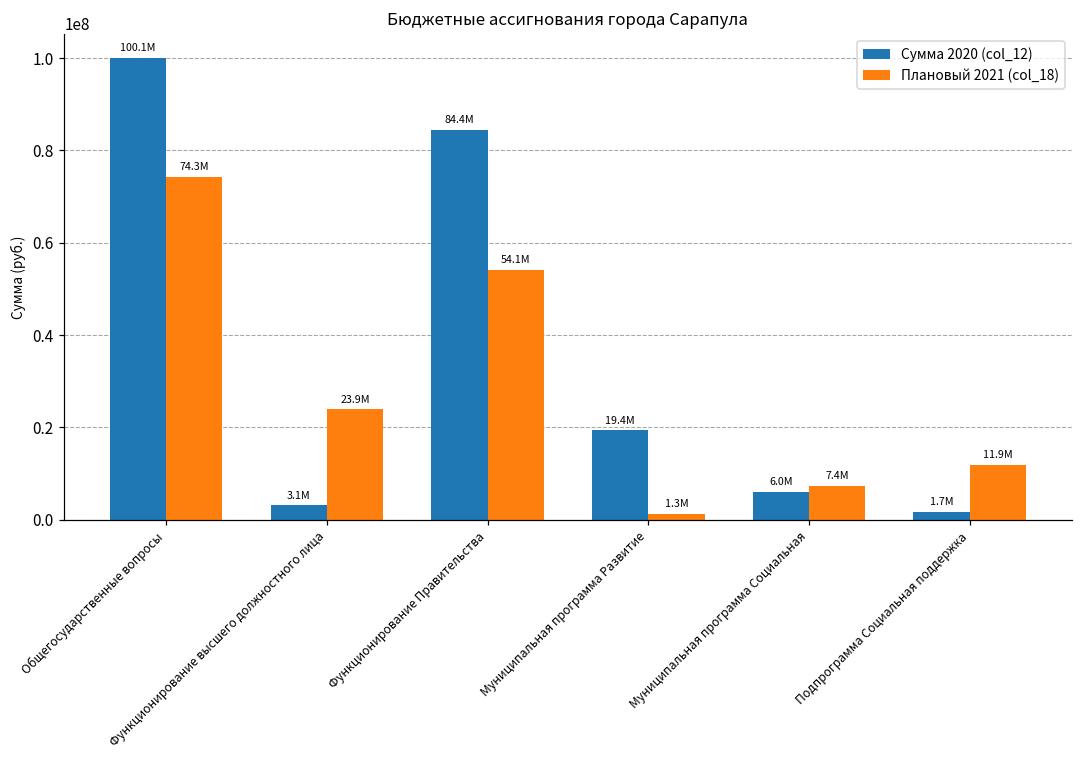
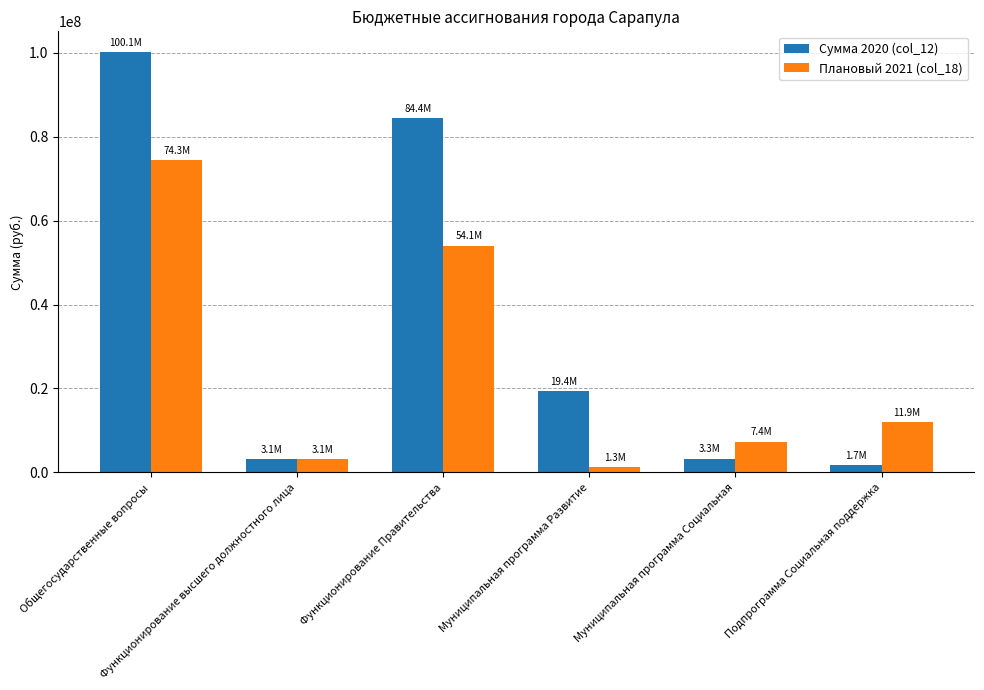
Плановый 2021 (col_18), Функционирование высшего должностного лица: 23.9M -> 3.1M
Сумма 2020 (col_12), Муниципальная программа Социальная: 6.0M -> 3.3M
